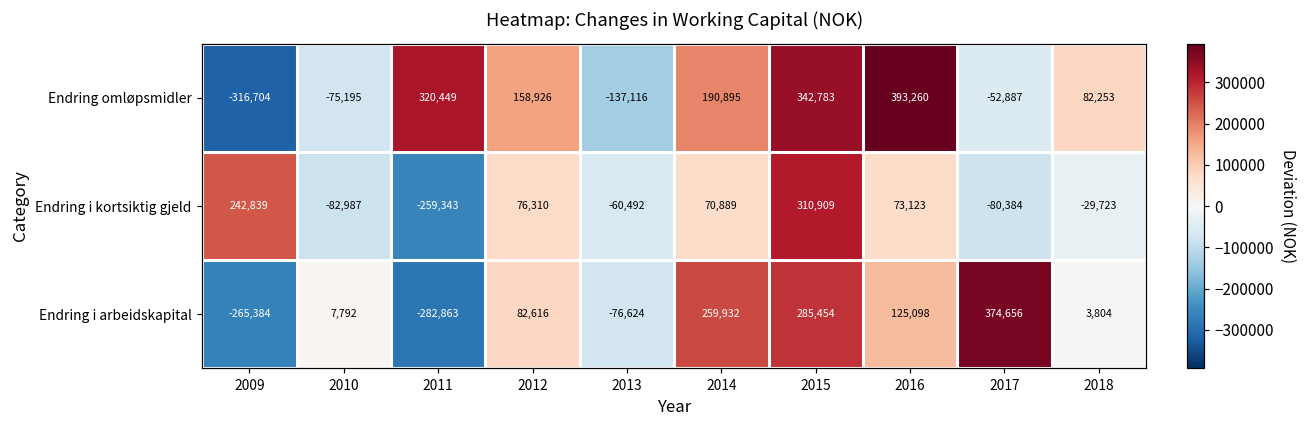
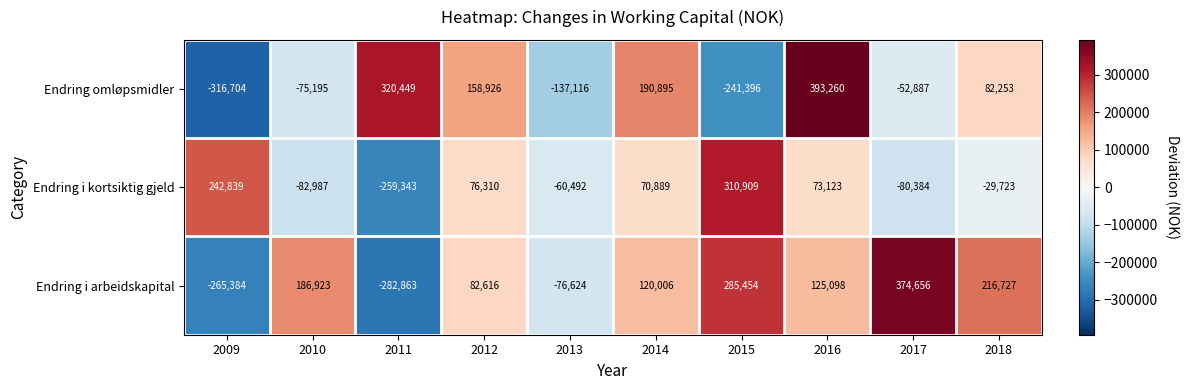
Endring omløpsmidler, 2015: 342,783 -> -241,396
Endring i arbeidskapital, 2010: 7,792 -> 186,923
Endring i arbeidskapital, 2014: 259,932 -> 120,006
Endring i arbeidskapital, 2018: 3,804 -> 216,727
